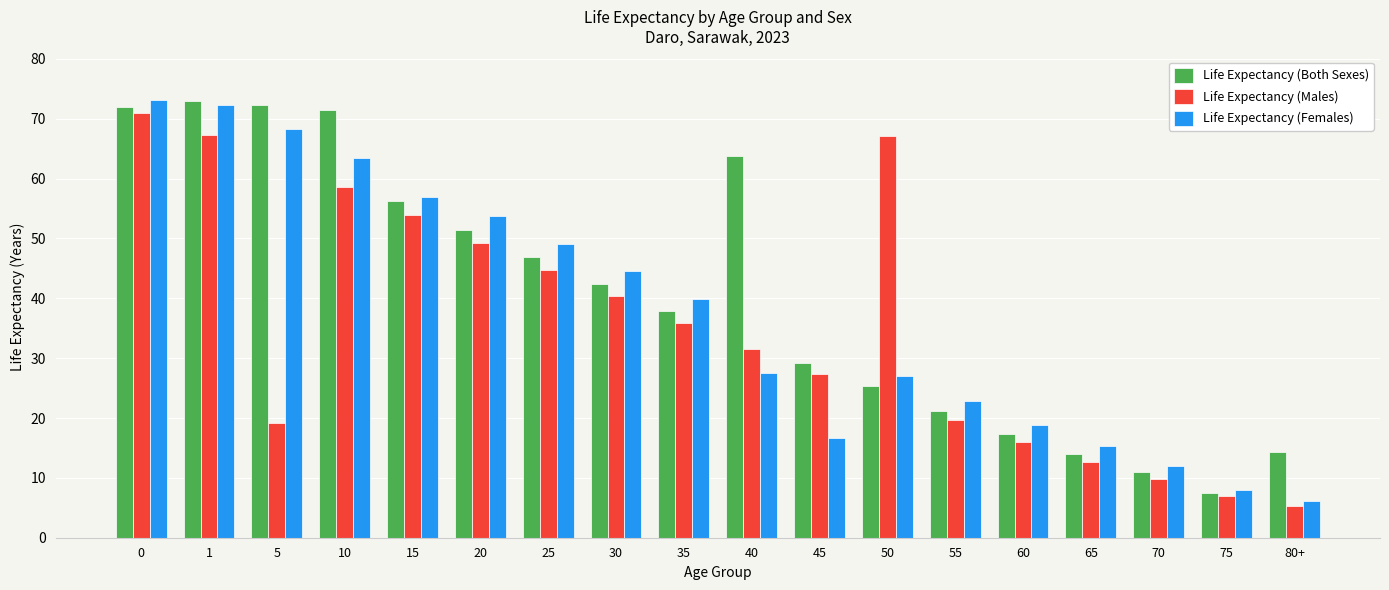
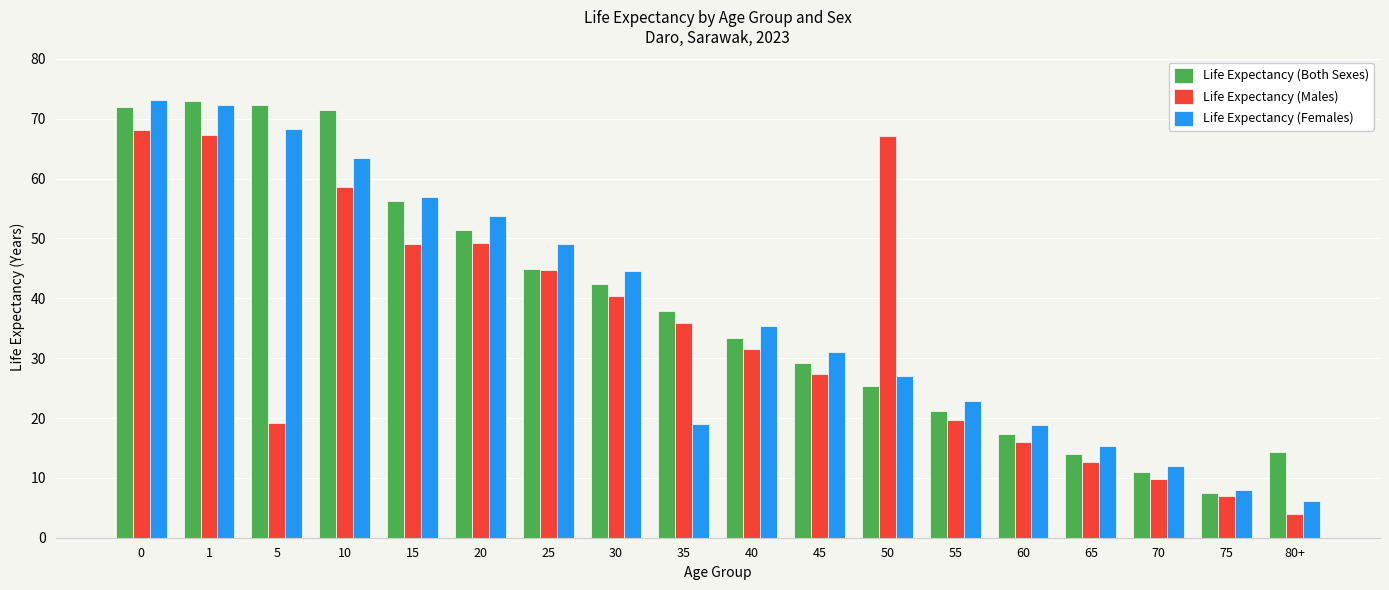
Life Expectancy (Males), 0: 71 -> 68
Life Expectancy (Males), 15: 54 -> 49
Life Expectancy (Both Sexes), 25: 47 -> 45
Life Expectancy (Females), 35: 40 -> 19
Life Expectancy (Both Sexes), 40: 64 -> 33
Life Expectancy (Females), 40: 28 -> 35
Life Expectancy (Females), 45: 17 -> 31
Life Expectancy (Males), 80+: 5 -> 4
